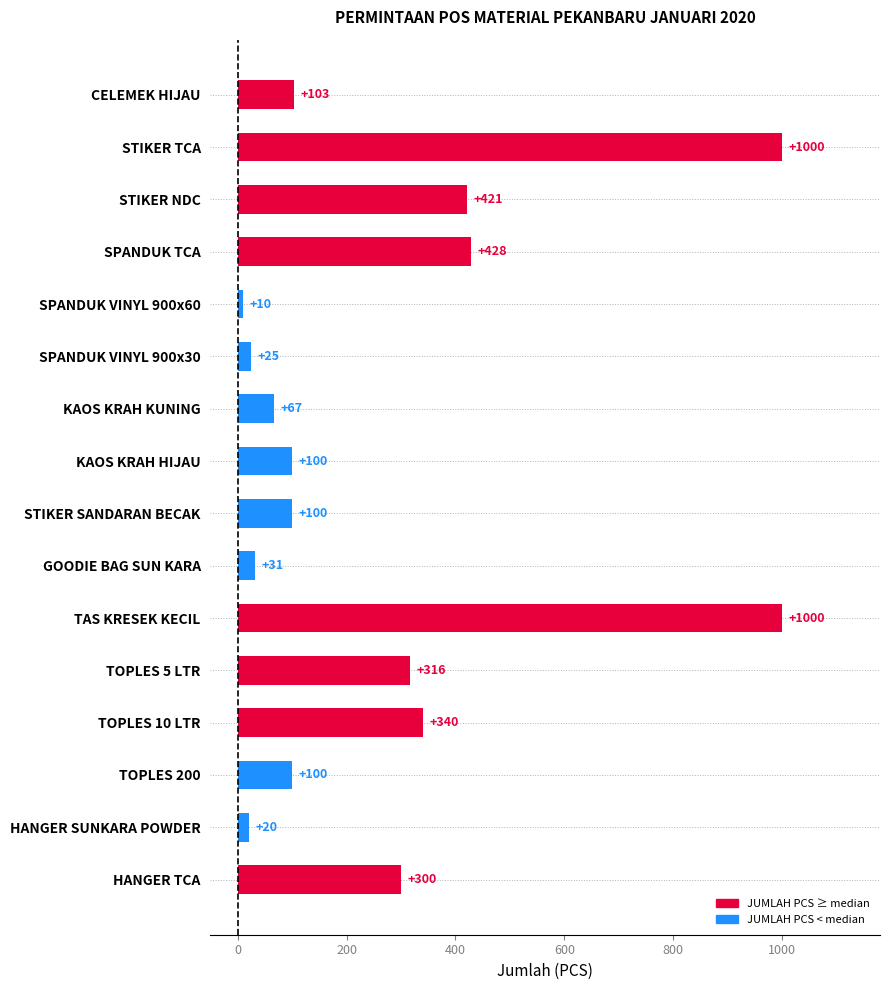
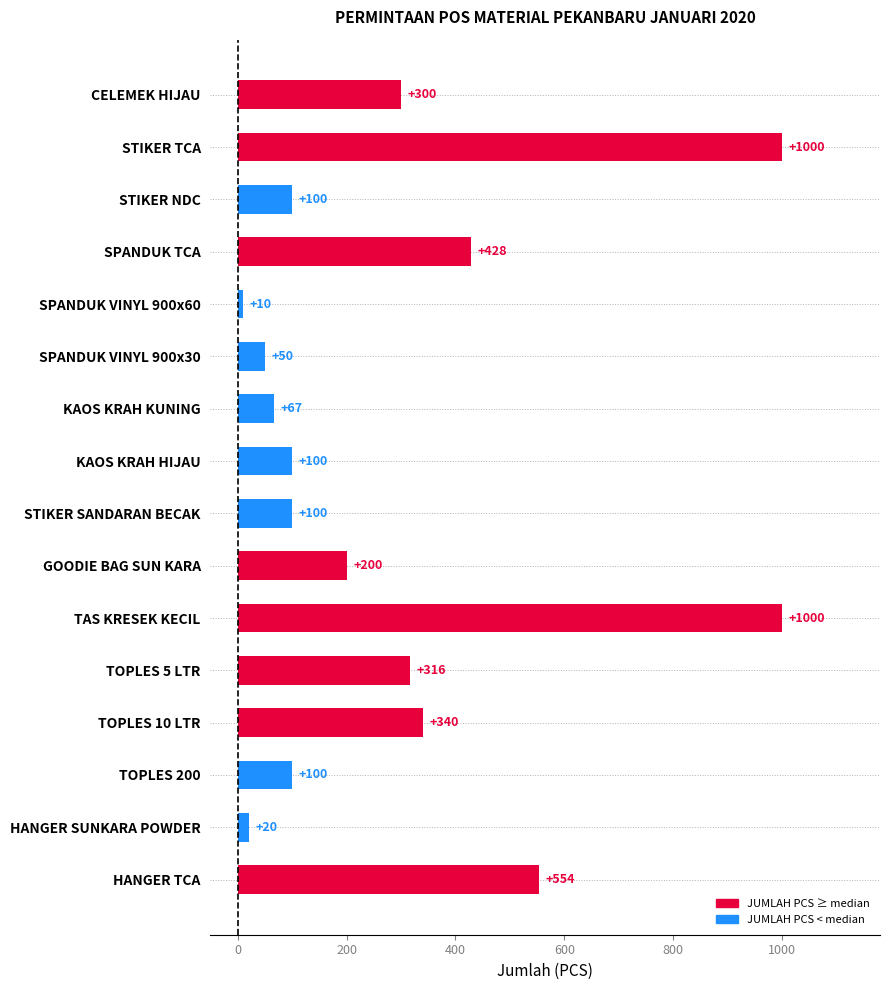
CELEMEK HIJAU: +103 -> +300
STIKER NDC: +421 -> +100
SPANDUK VINYL 900x30: +25 -> +50
GOODIE BAG SUN KARA: +31 -> +200
HANGER TCA: +300 -> +554
